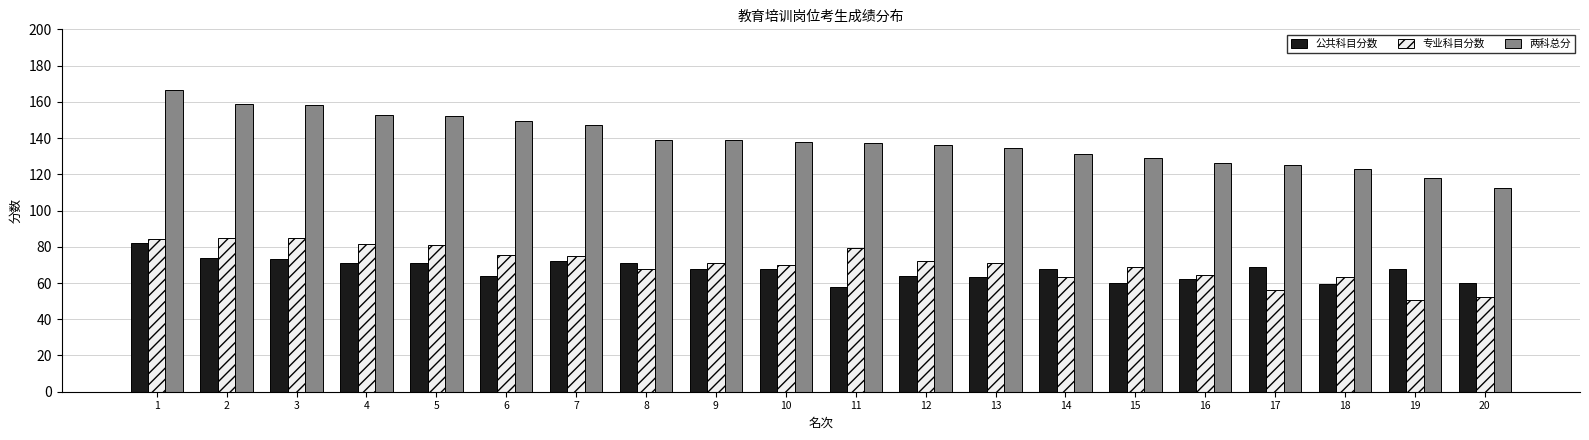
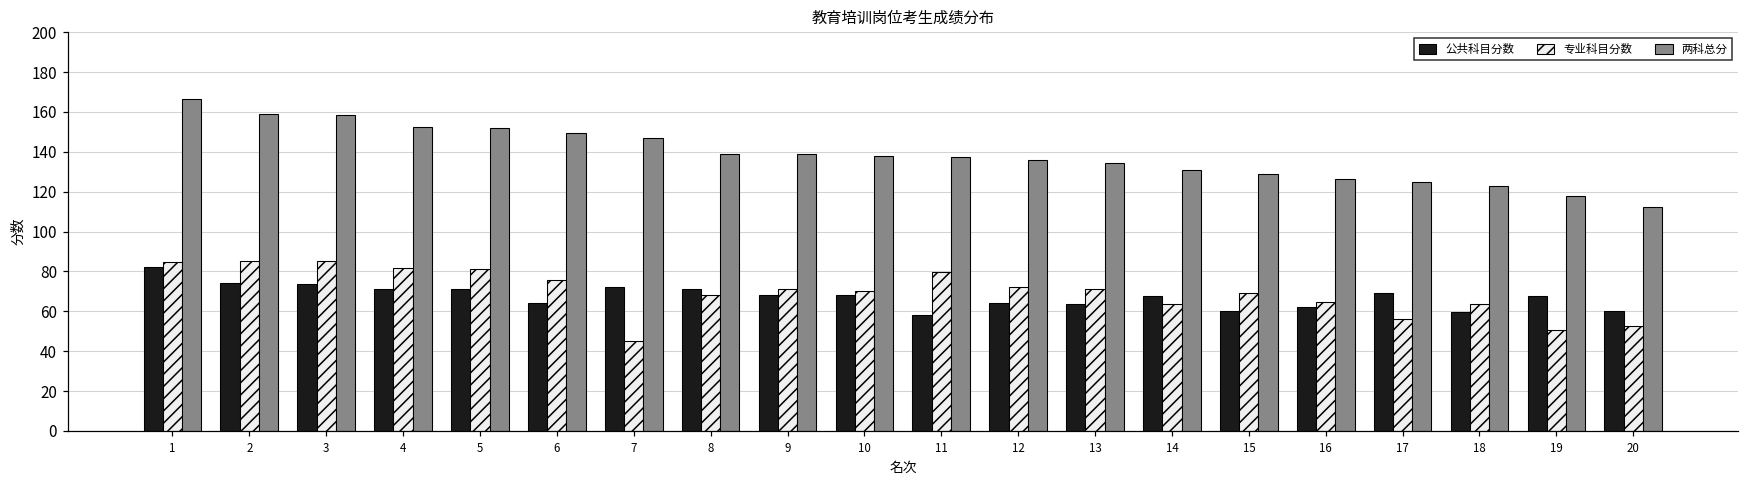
专业科目分数, 7: 75 -> 45
